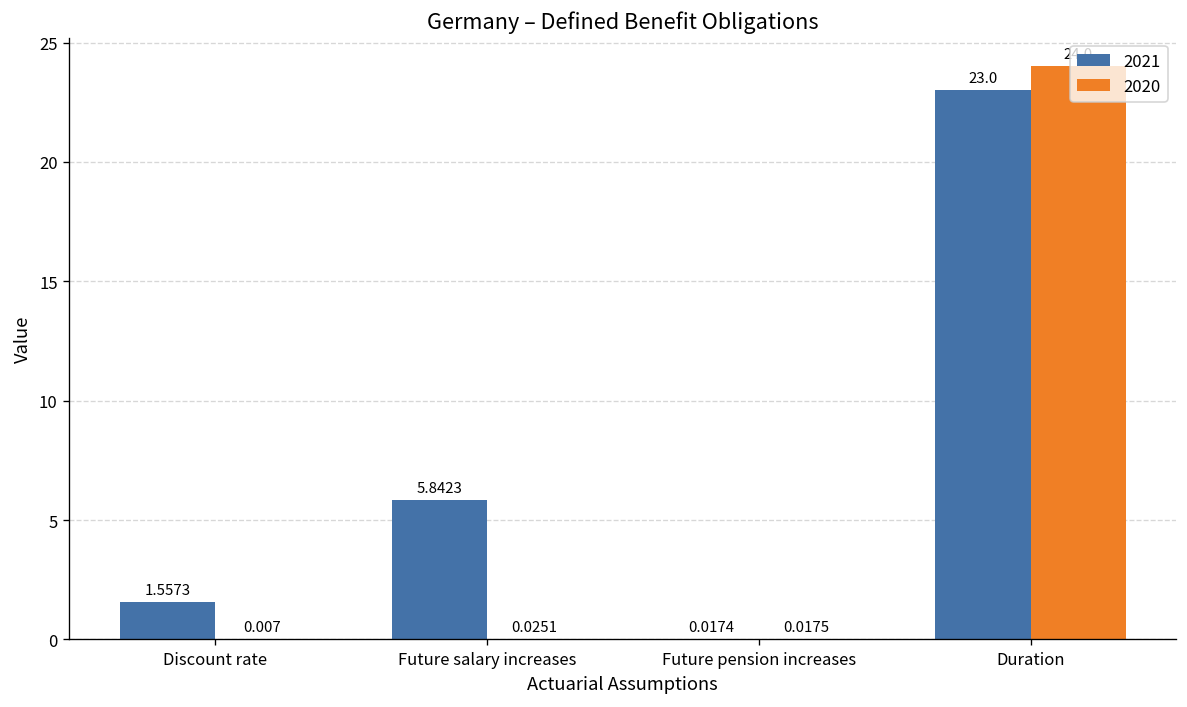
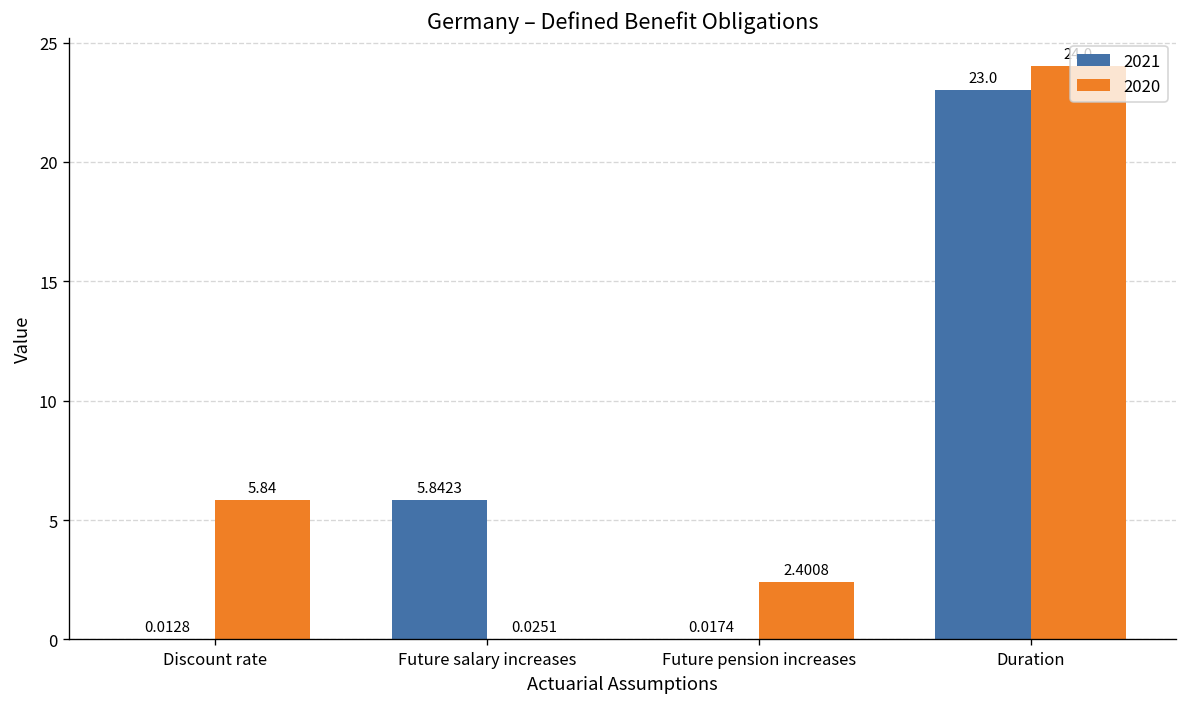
2021, Discount rate: 1.5573 -> 0.0128
2020, Discount rate: 0.007 -> 5.84
2020, Future pension increases: 0.0175 -> 2.4008
